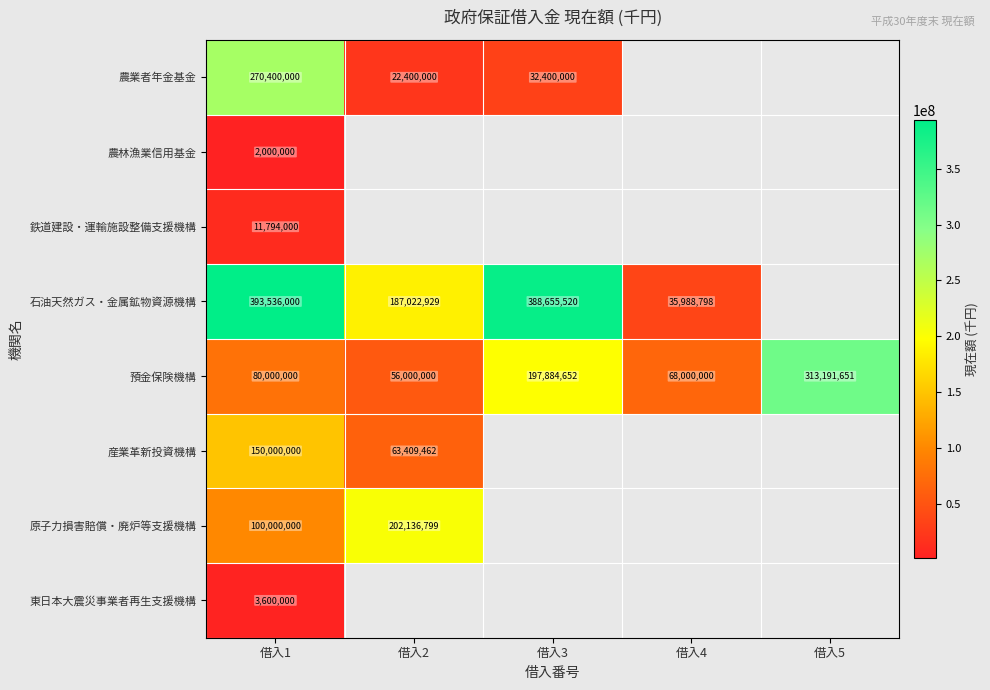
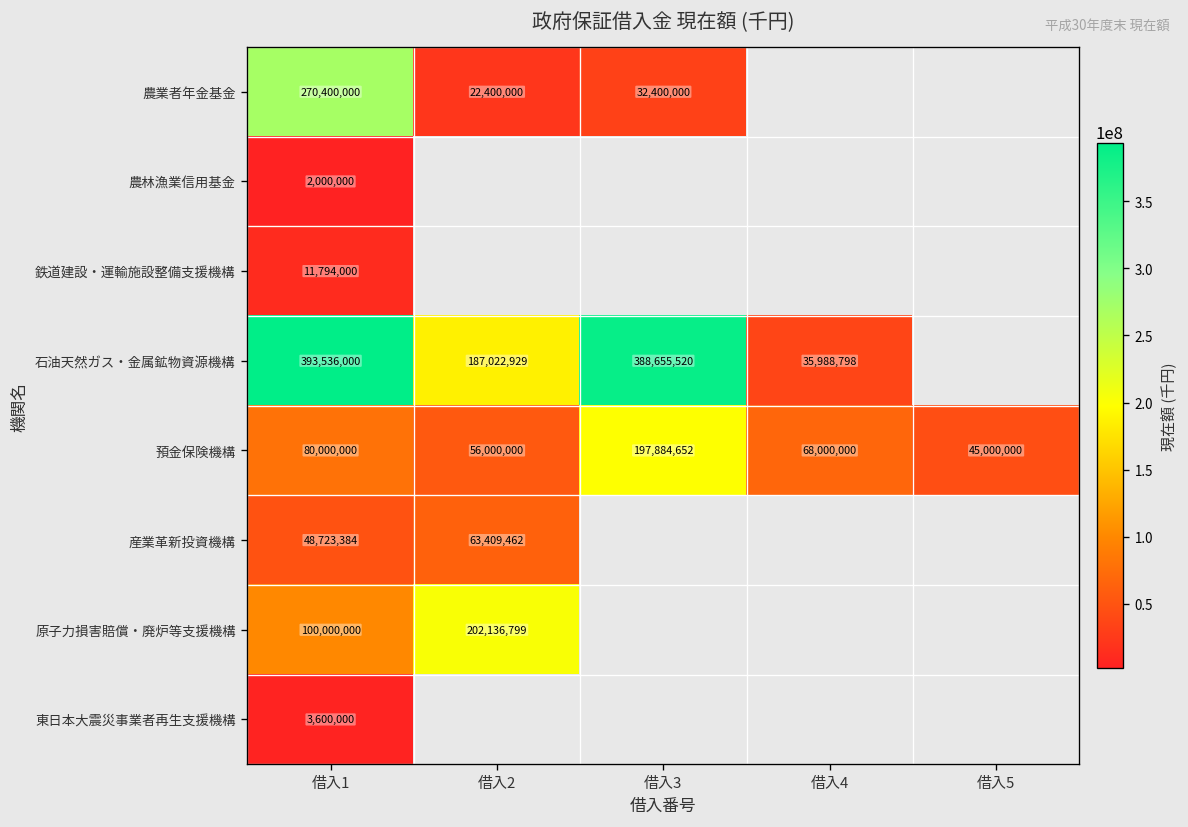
預金保険機構, 借入5: 313,191,651 -> 45,000,000
産業革新投資機構, 借入1: 150,000,000 -> 48,723,384
